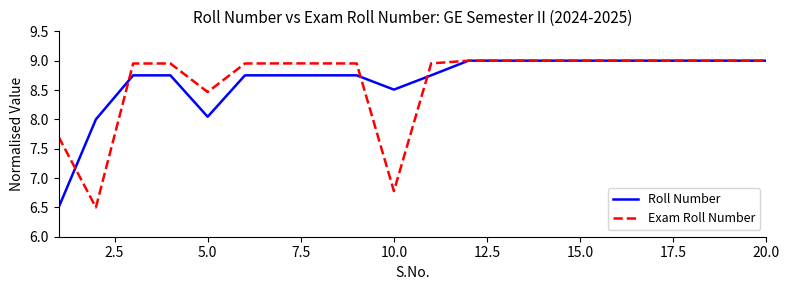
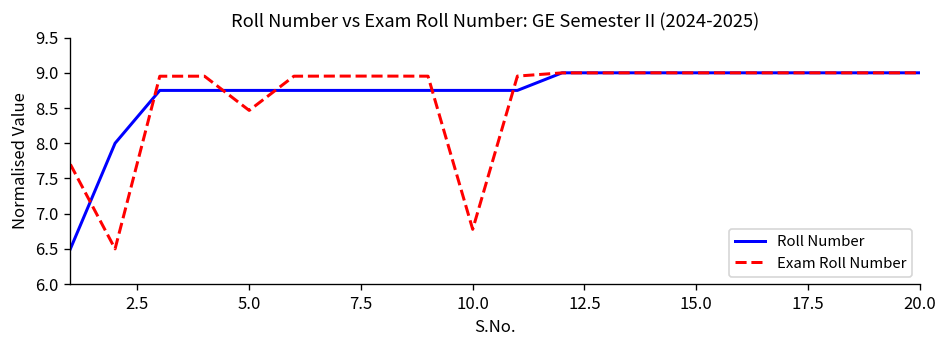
Roll Number, 5.0: 8.0 -> 8.7
Roll Number, 10.0: 8.5 -> 8.8
